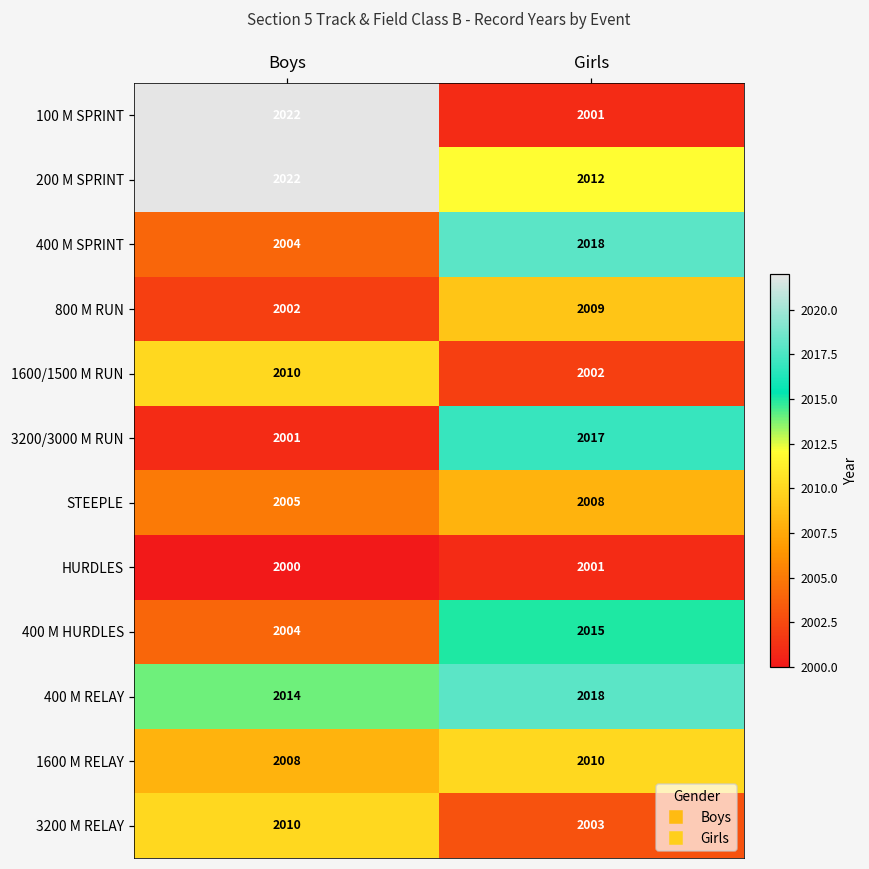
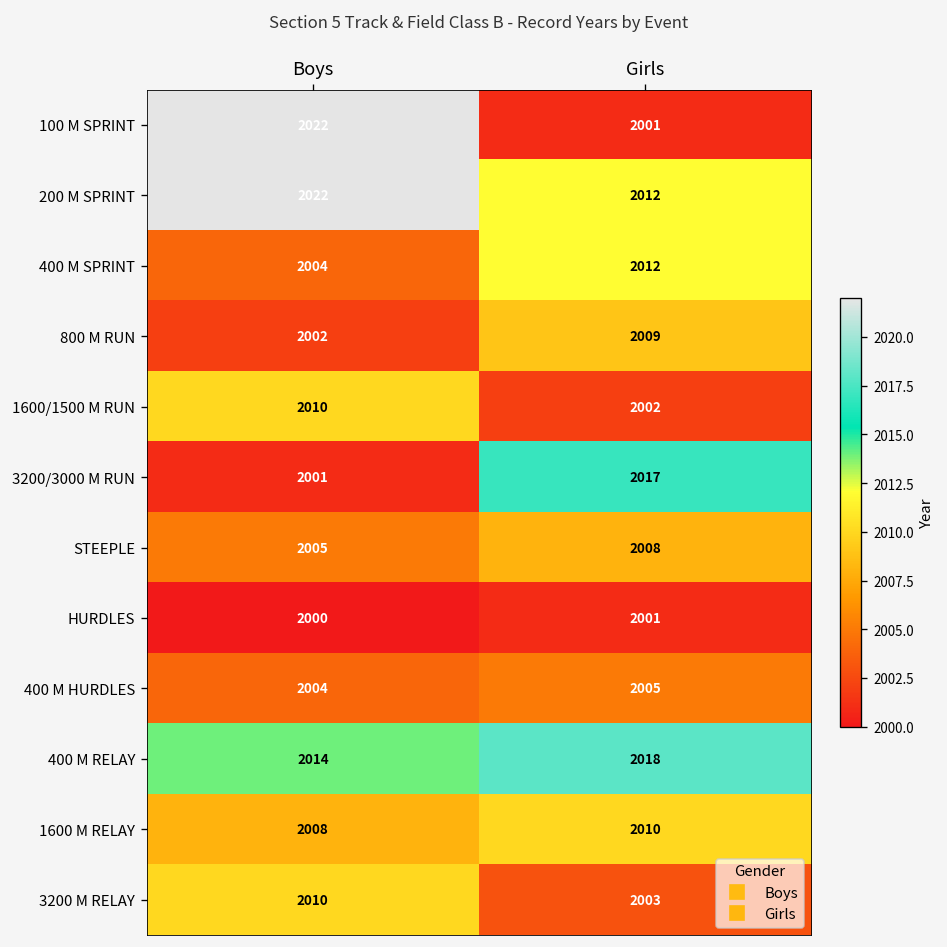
400 M SPRINT, Girls: 2018 -> 2012
400 M HURDLES, Girls: 2015 -> 2005
